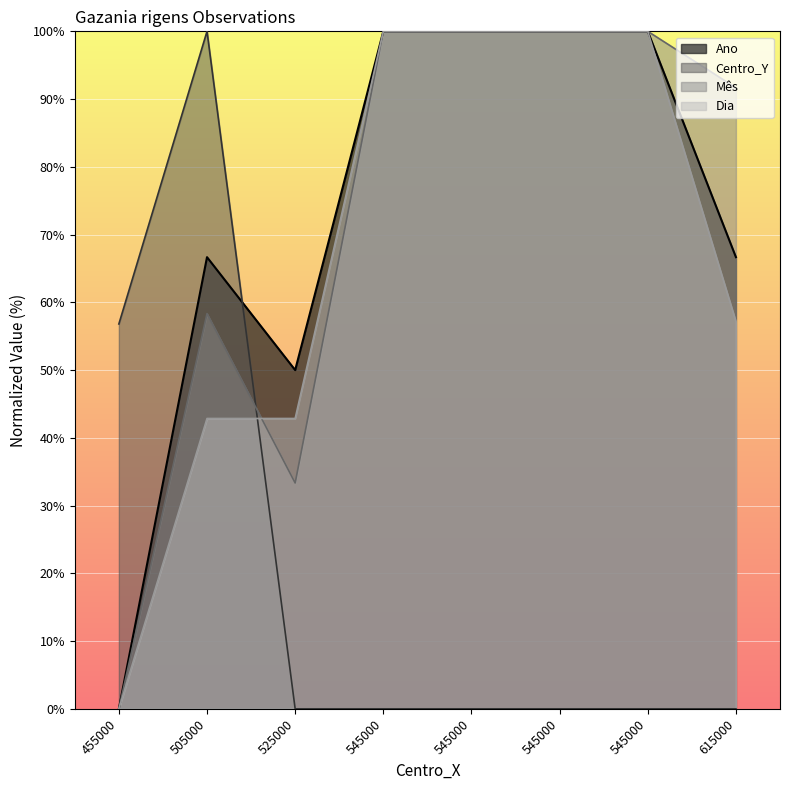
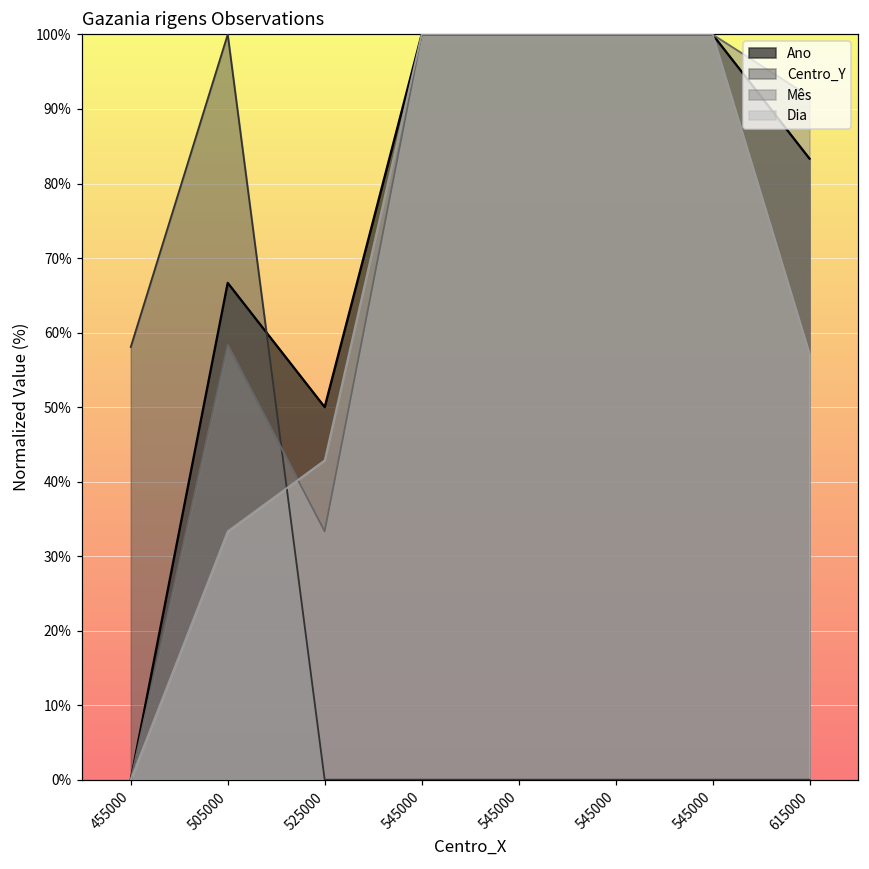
Centro_Y, 455000: 57% -> 58%
Dia, 505000: 43% -> 33%
Ano, 615000: 67% -> 83%
